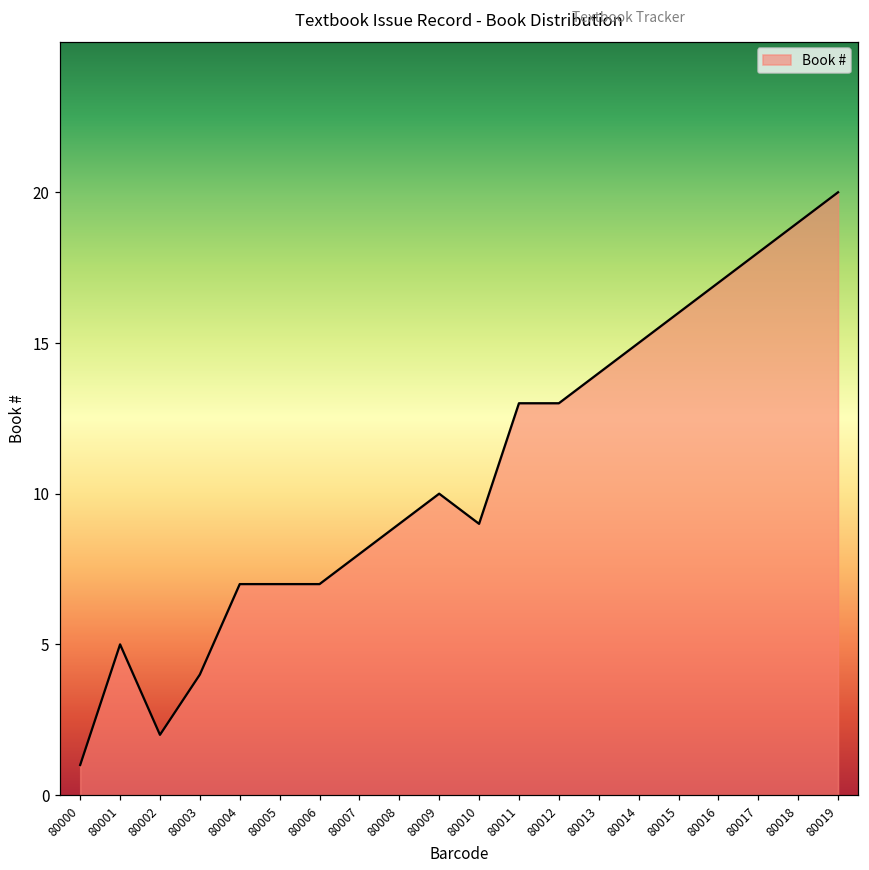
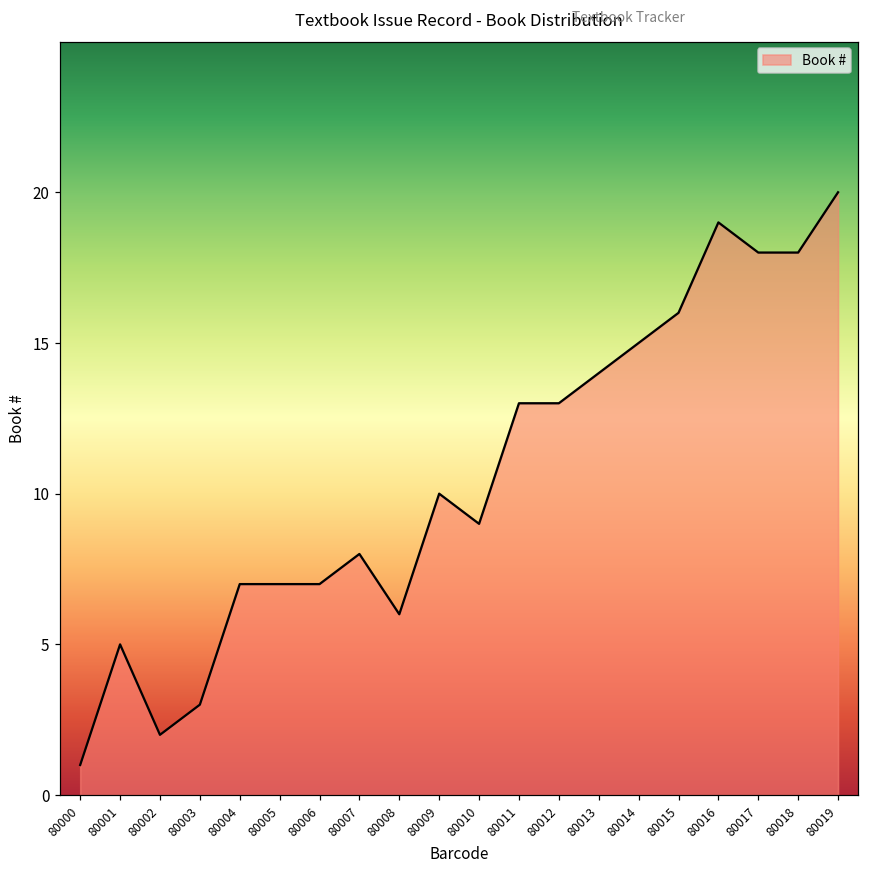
80003: 4 -> 3
80008: 9 -> 6
80016: 17 -> 19
80018: 19 -> 18
